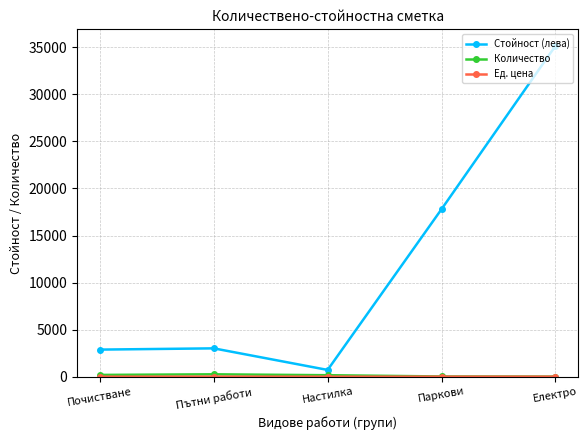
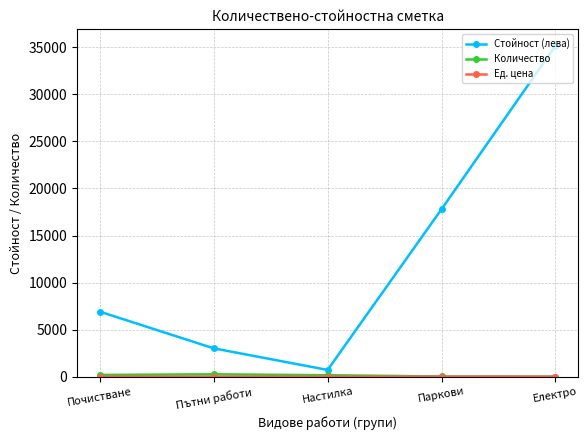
Стойност (лева), Почистване: 3000 -> 7000
